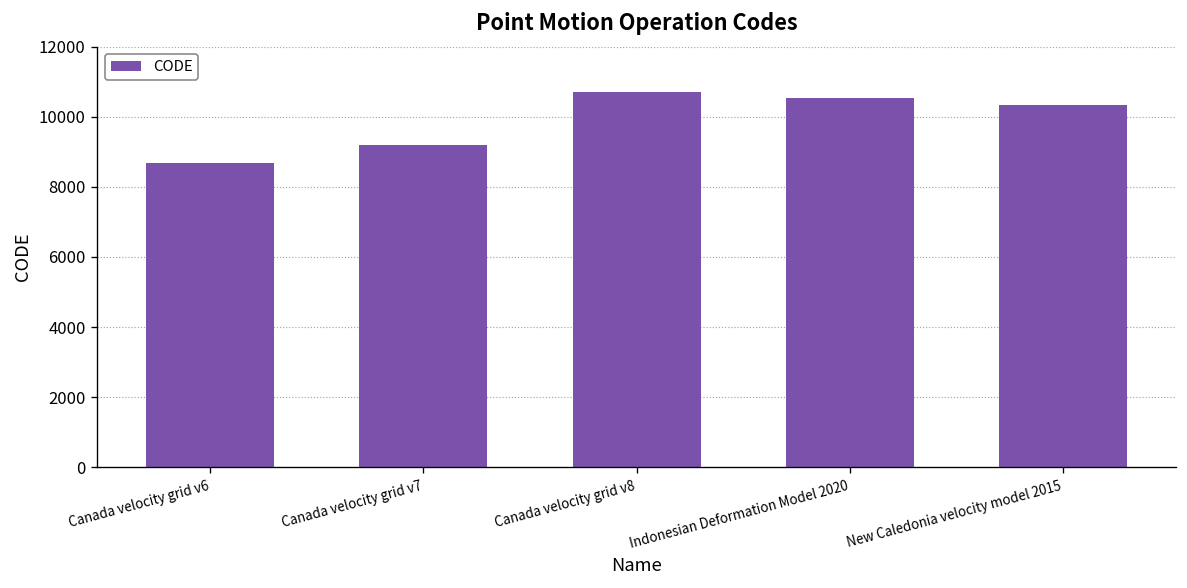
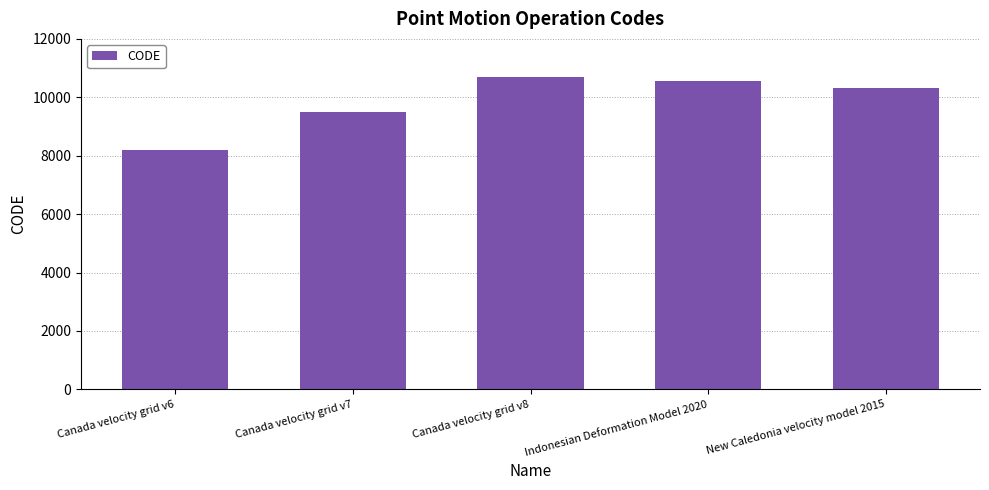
Canada velocity grid v6: 8700 -> 8200
Canada velocity grid v7: 9200 -> 9500
